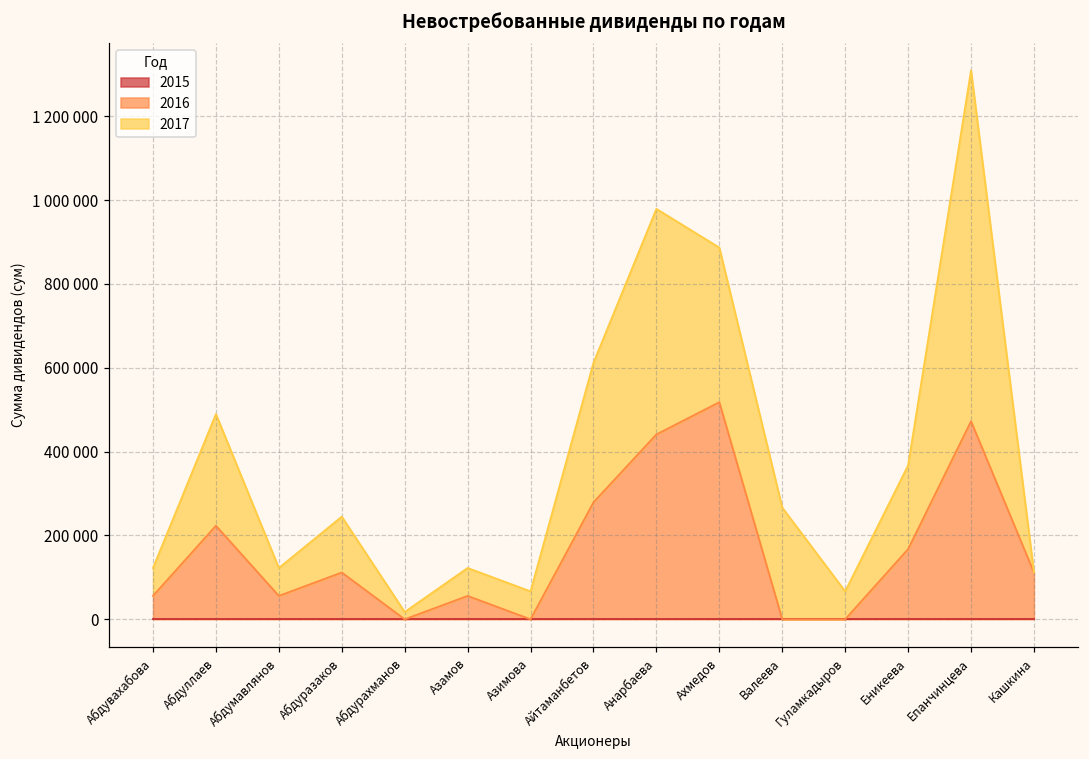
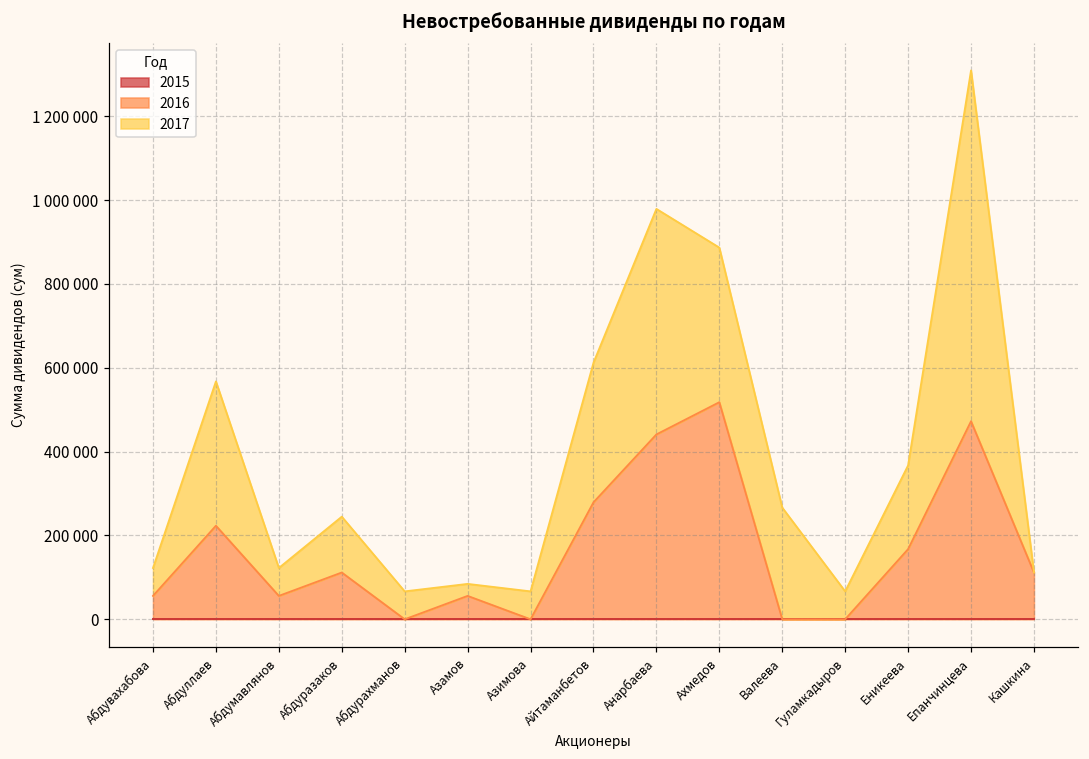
2017, Абдуллаев: 270000 -> 340000
2017, Абдурахманов: 20000 -> 70000
2017, Азамов: 70000 -> 30000
